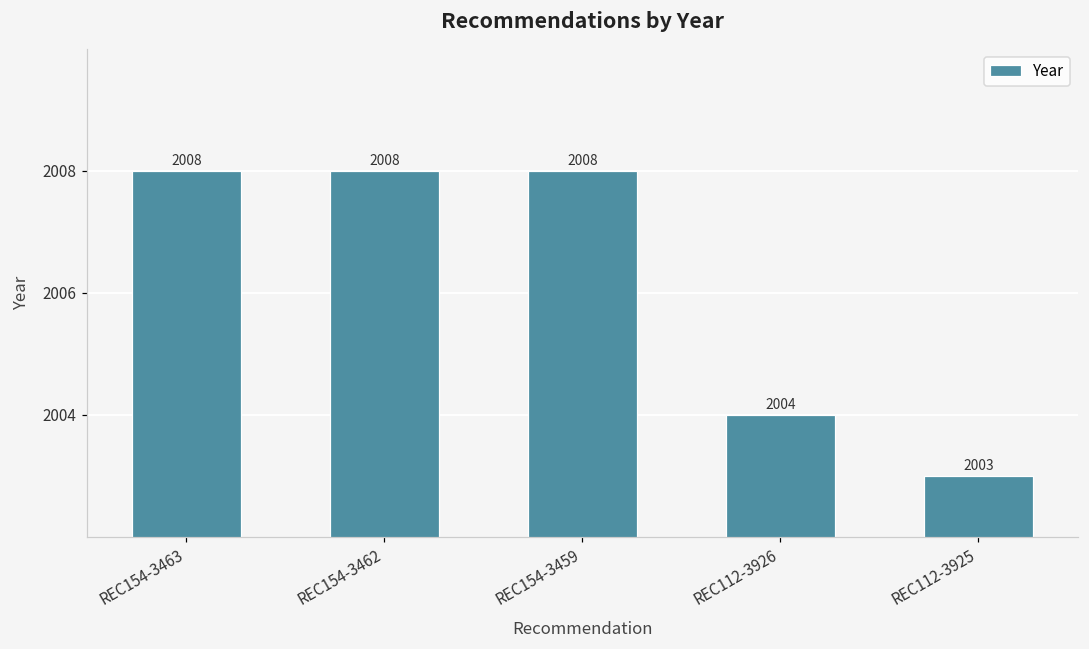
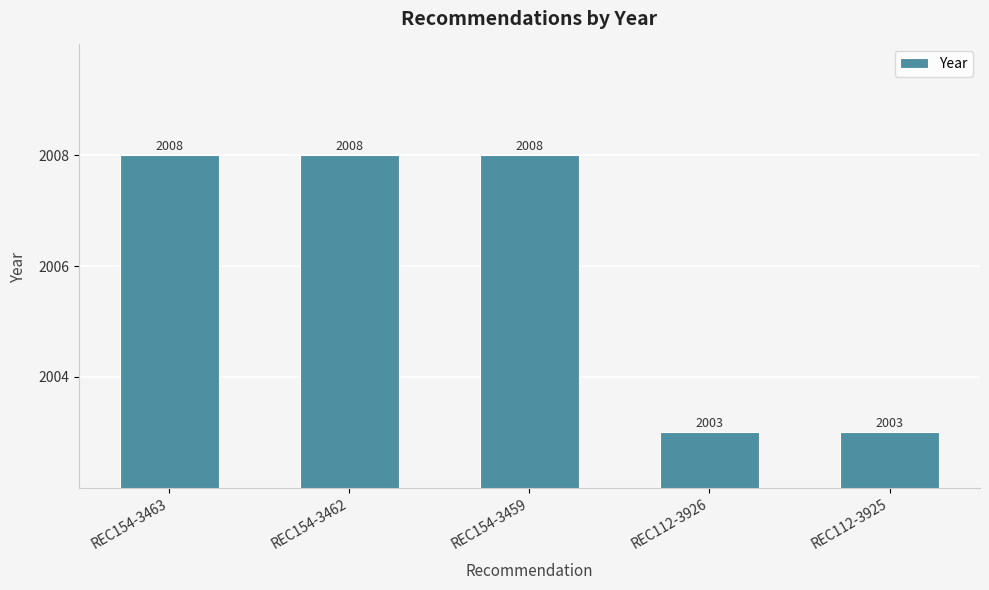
REC112-3926: 2004 -> 2003
